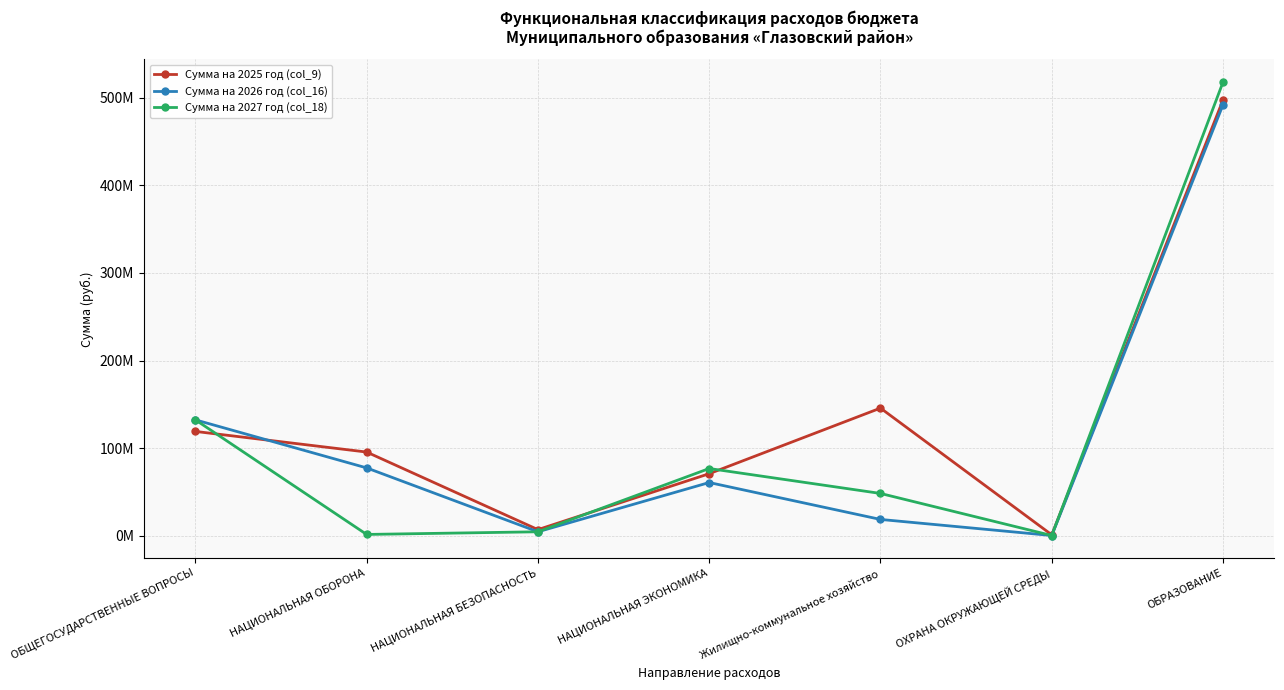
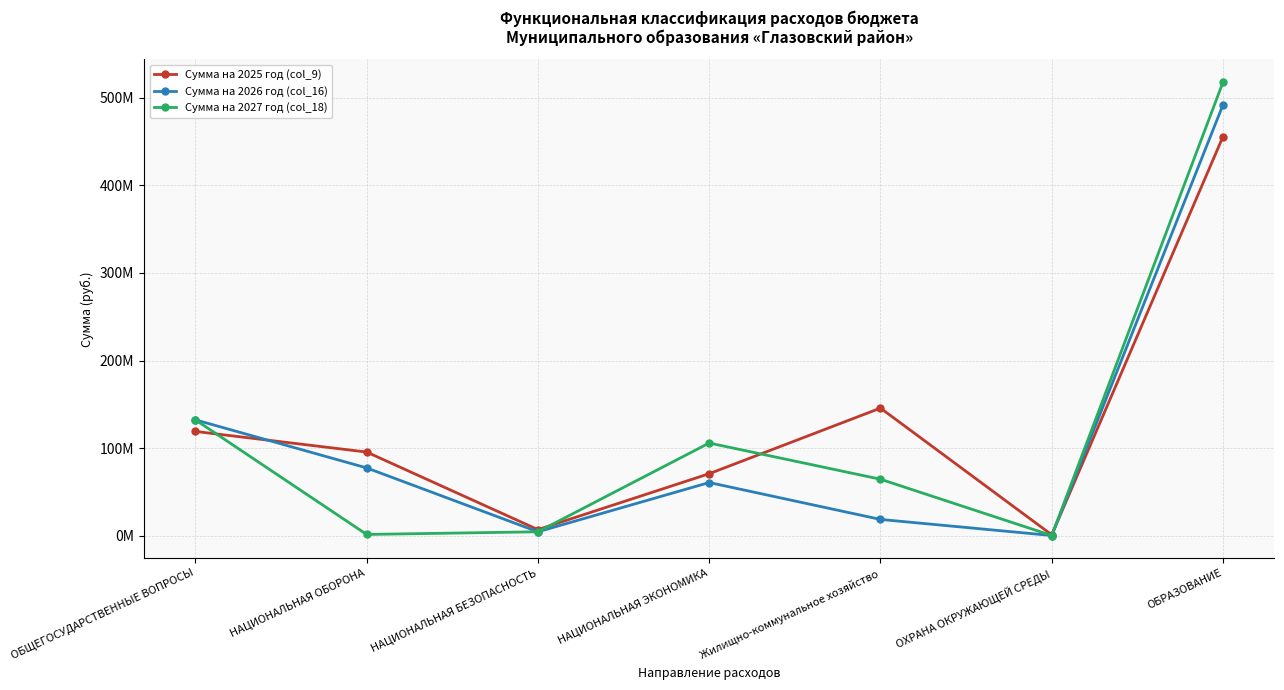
Сумма на 2027 год (col_18), НАЦИОНАЛЬНАЯ ЭКОНОМИКА: 80000000 -> 110000000
Сумма на 2027 год (col_18), Жилищно-коммунальное хозяйство: 50000000 -> 60000000
Сумма на 2025 год (col_9), ОБРАЗОВАНИЕ: 500000000 -> 460000000
